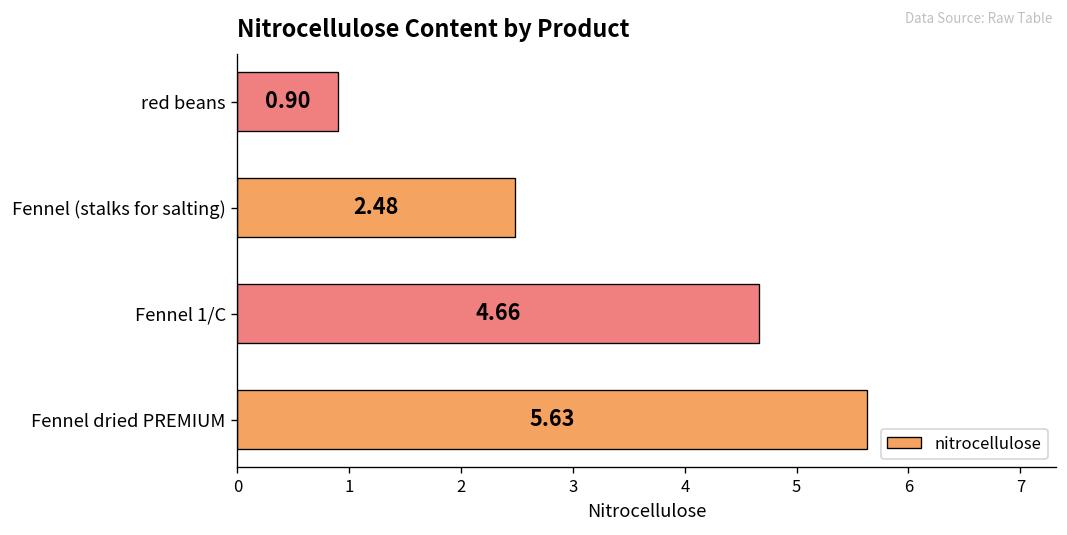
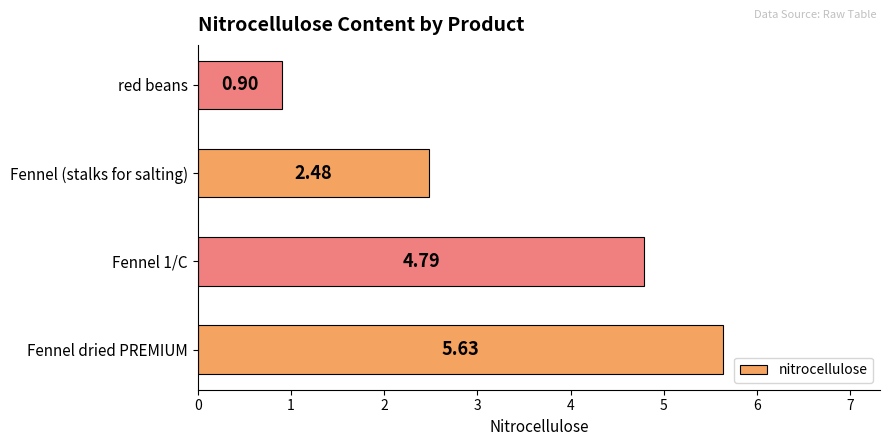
Fennel 1/C: 4.66 -> 4.79
